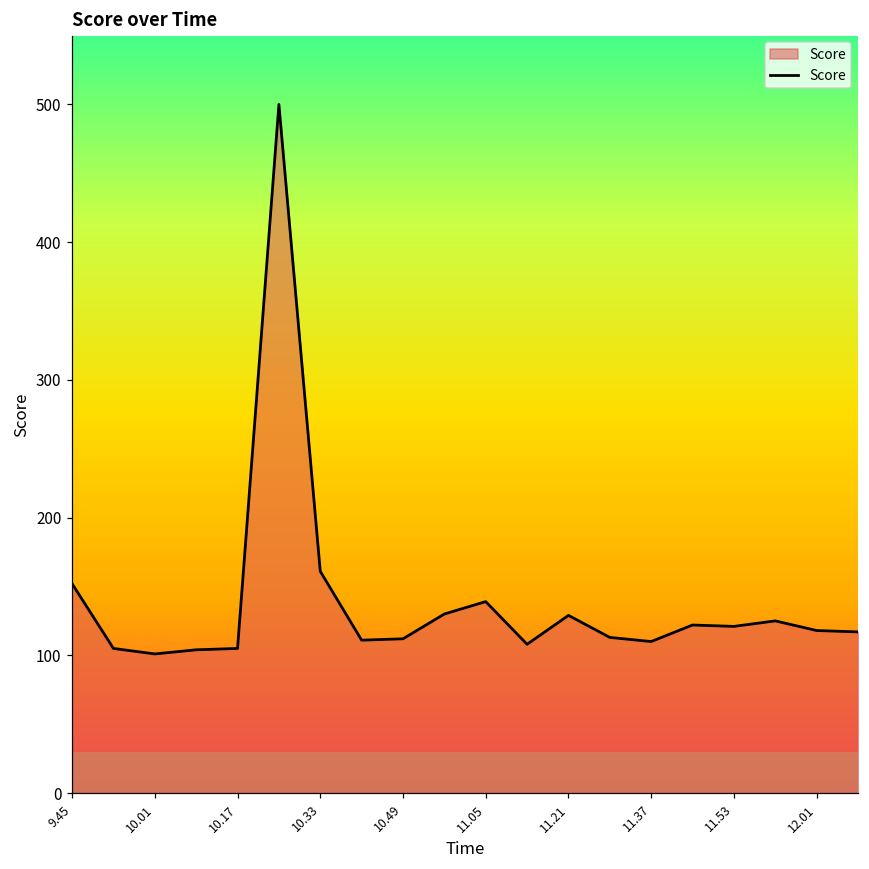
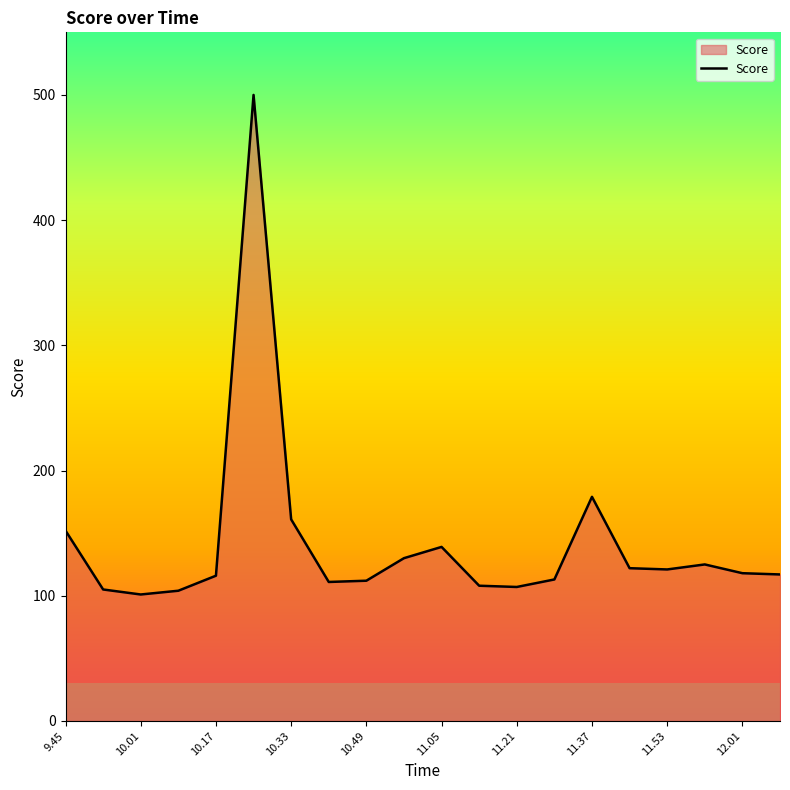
10.17: 105 -> 116
11.21: 129 -> 107
11.37: 110 -> 179
